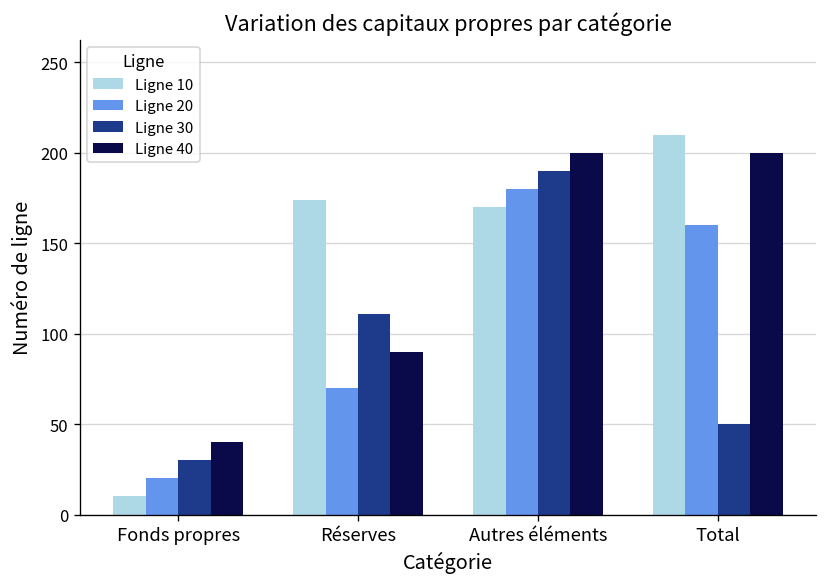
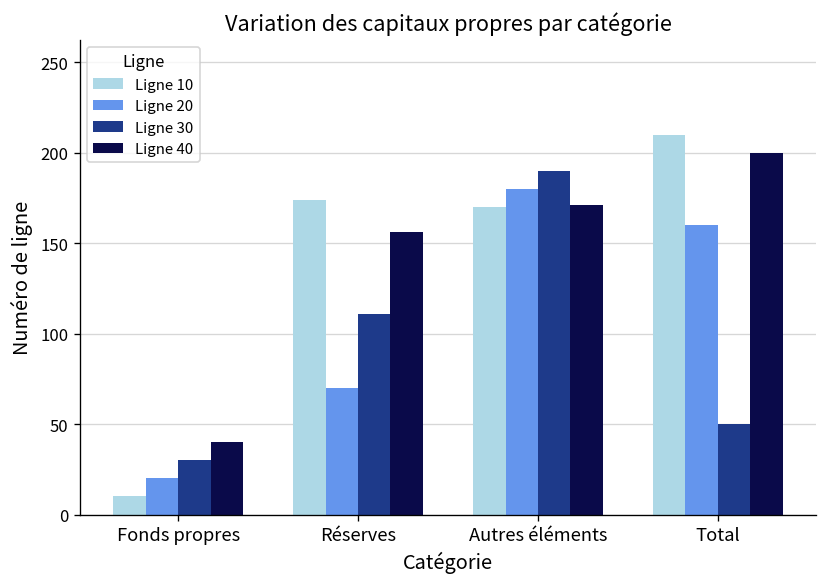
Ligne 40, Réserves: 90 -> 156
Ligne 40, Autres éléments: 200 -> 171
